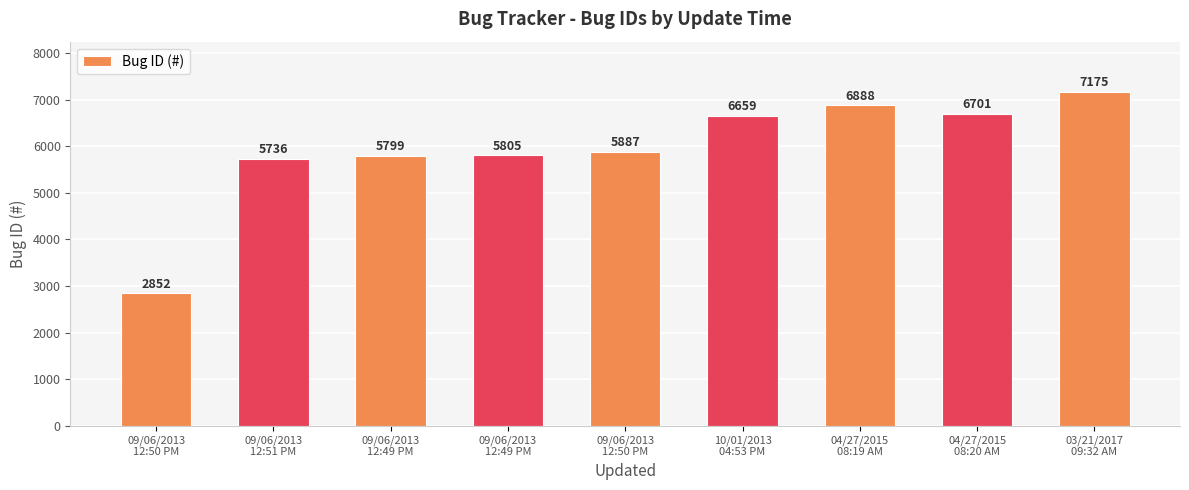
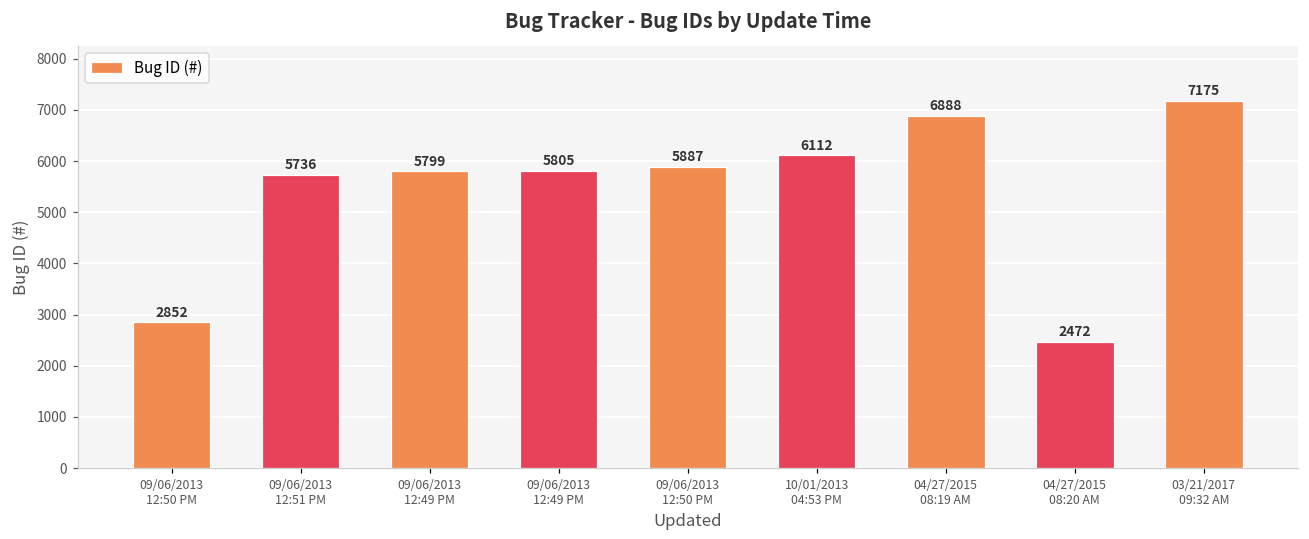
10/01/2013 04:53 PM: 6659 -> 6112
04/27/2015 08:20 AM: 6701 -> 2472
